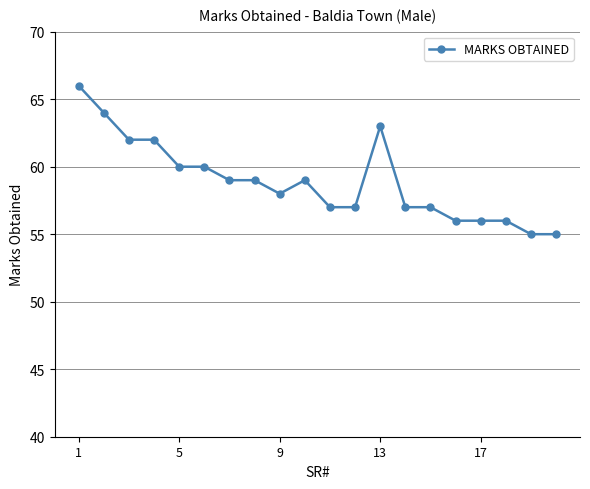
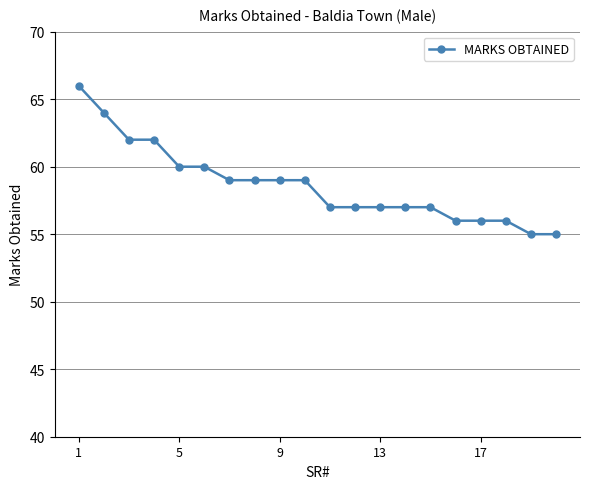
9: 58 -> 59
13: 63 -> 57
